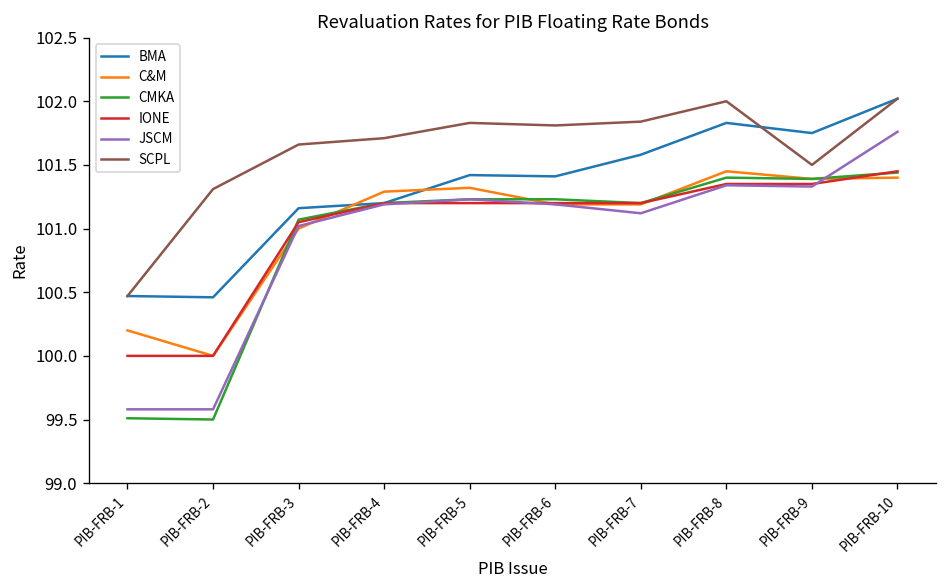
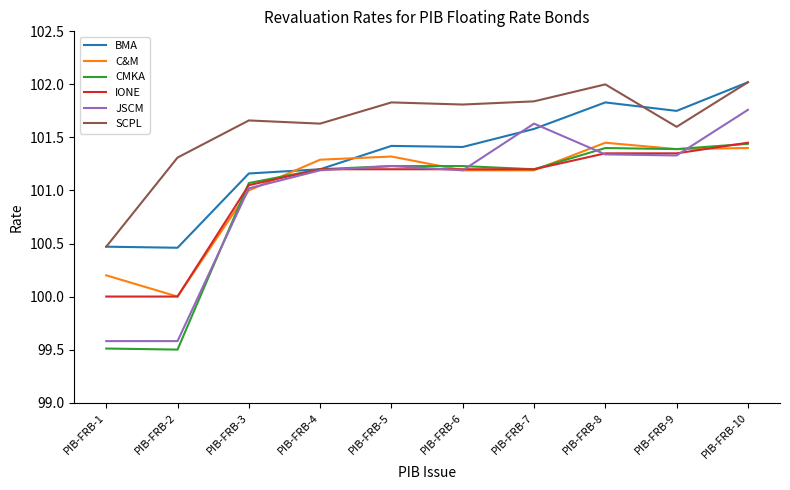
SCPL, PIB-FRB-4: 101.71 -> 101.63
JSCM, PIB-FRB-7: 101.12 -> 101.63
SCPL, PIB-FRB-9: 101.5 -> 101.6
